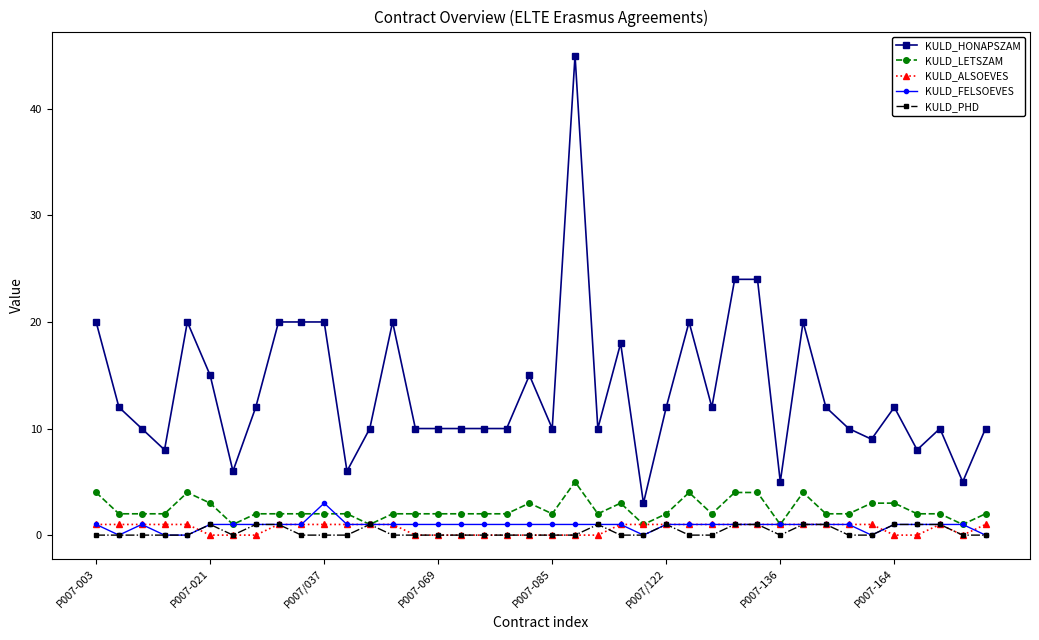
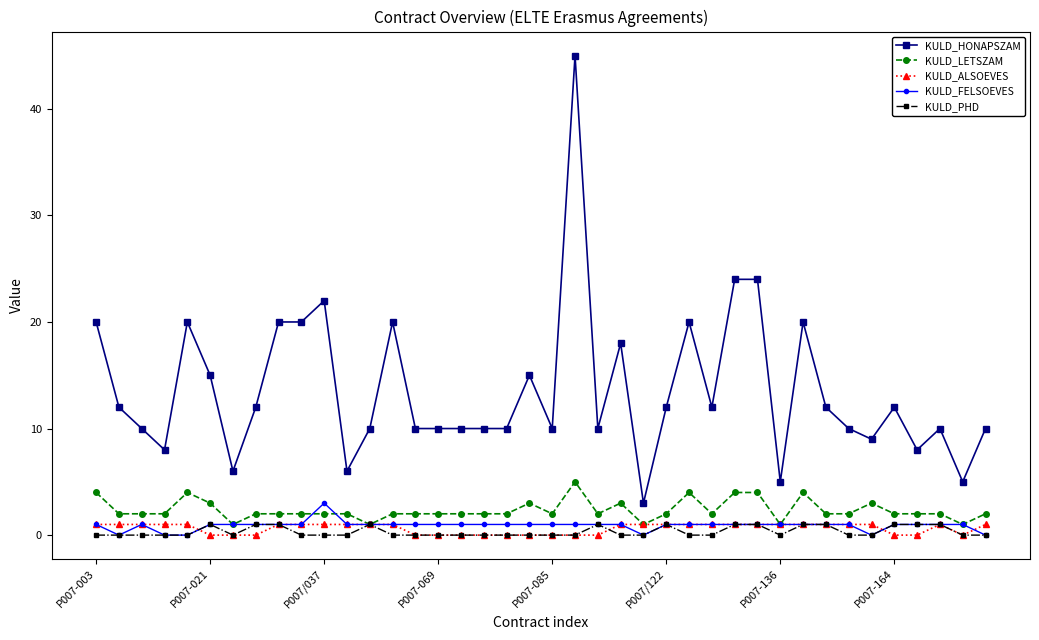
KULD_HONAPSZAM, P007/037: 20 -> 22
KULD_LETSZAM, P007-164: 3 -> 2
